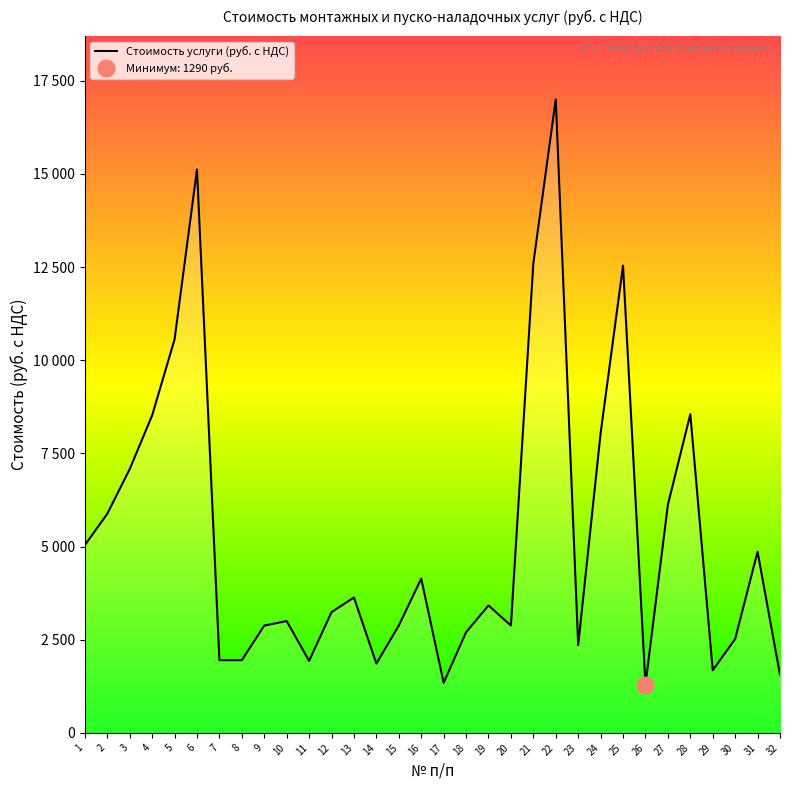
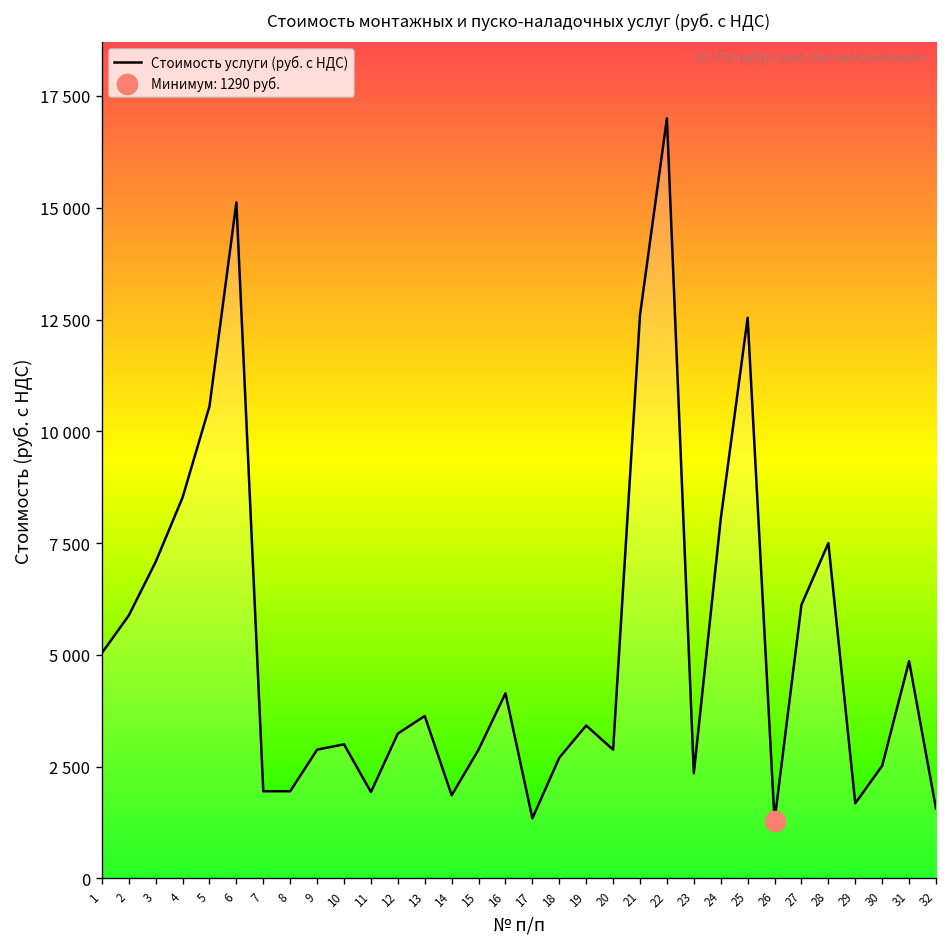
Стоимость услуги (руб. с НДС), 28: 8600 -> 7500
